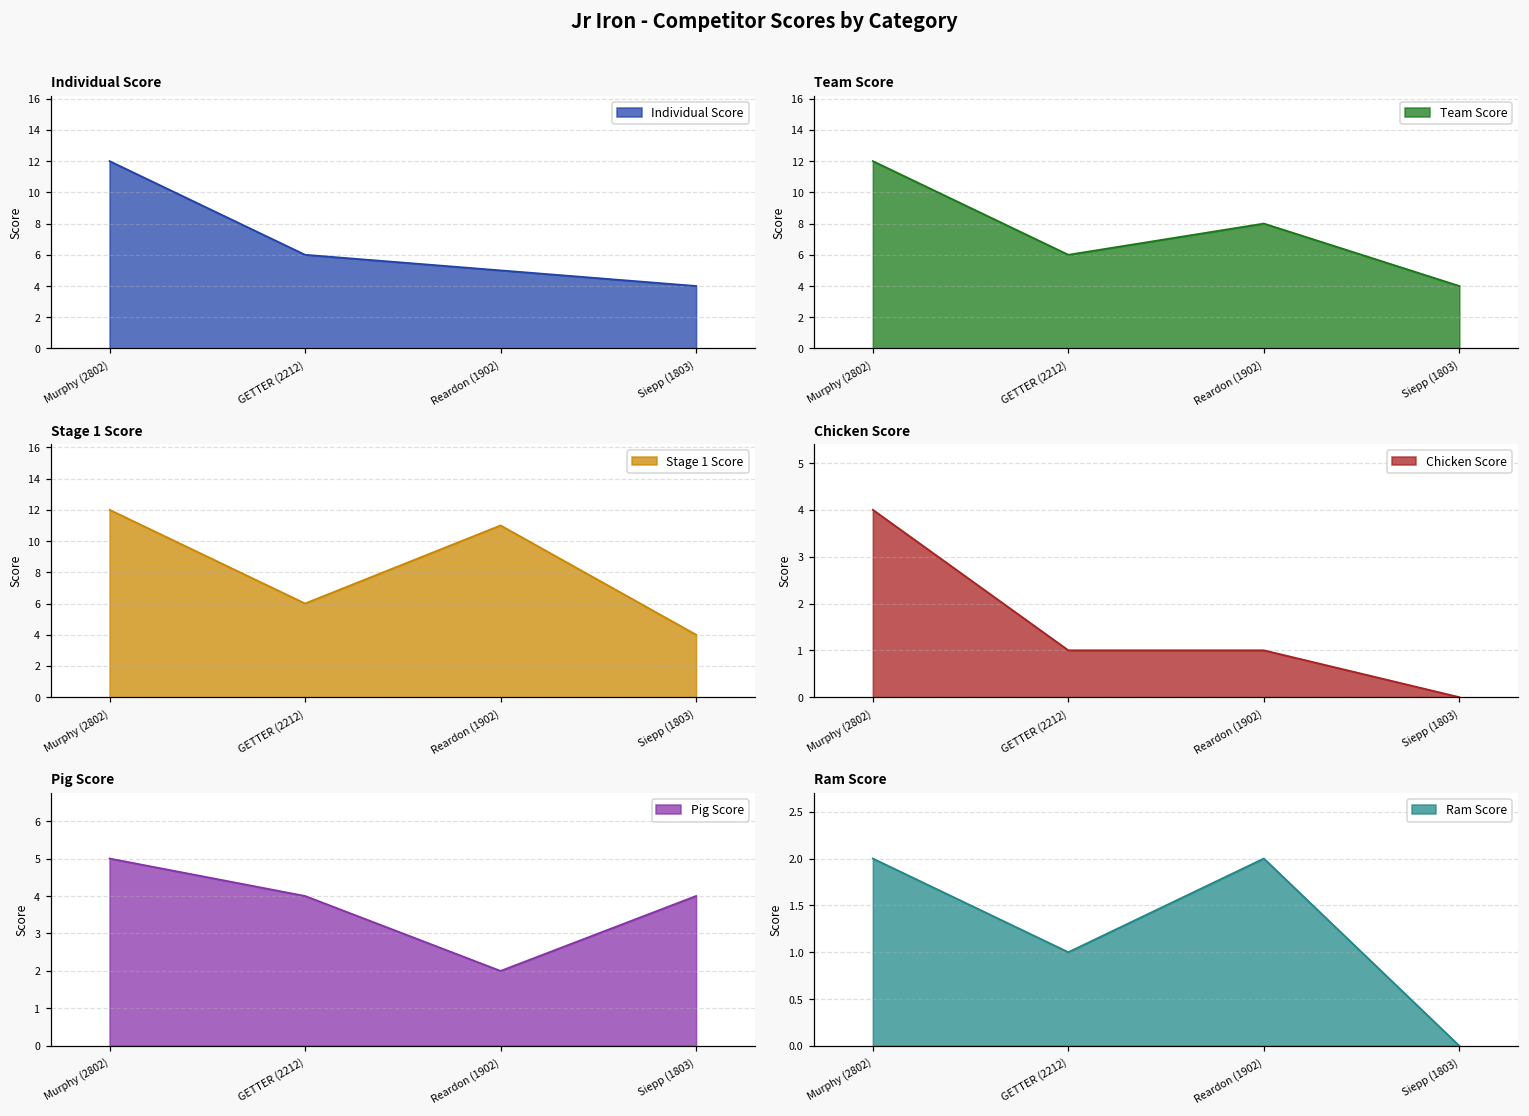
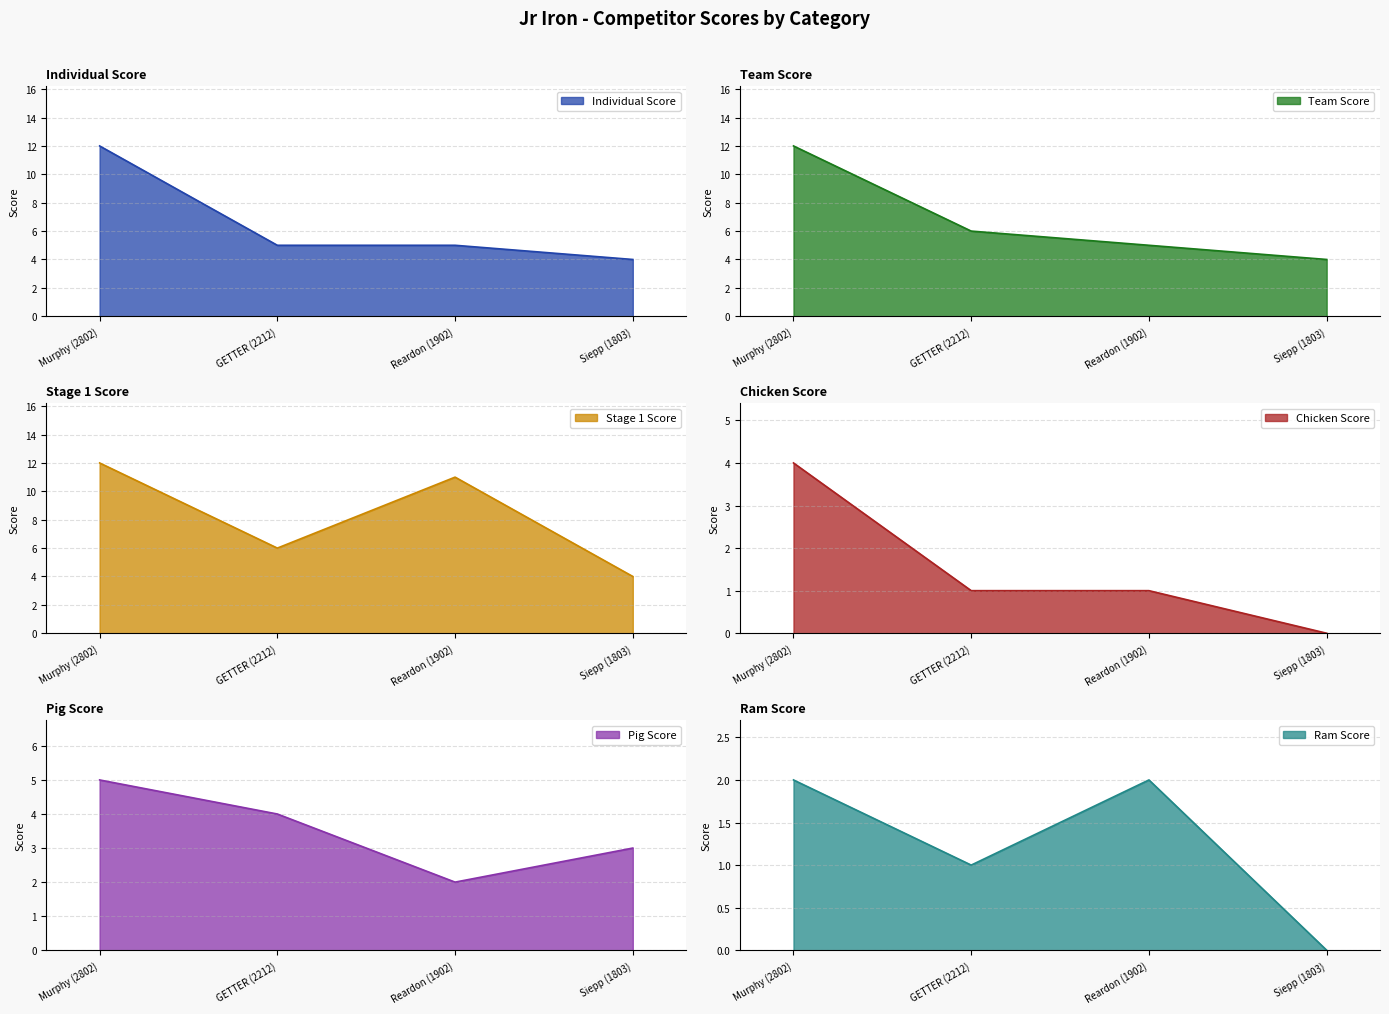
Individual Score, GETTER (2212): 6 -> 5
Team Score, Reardon (1902): 8 -> 5
Pig Score, Siepp (1803): 4 -> 3
